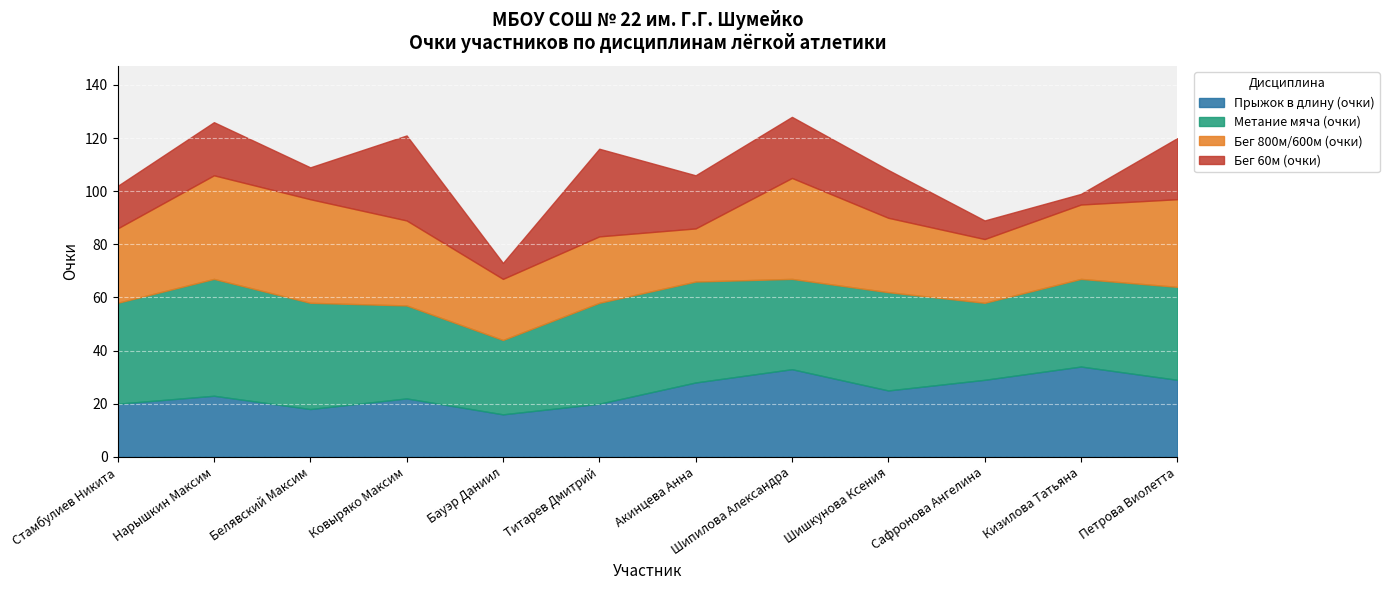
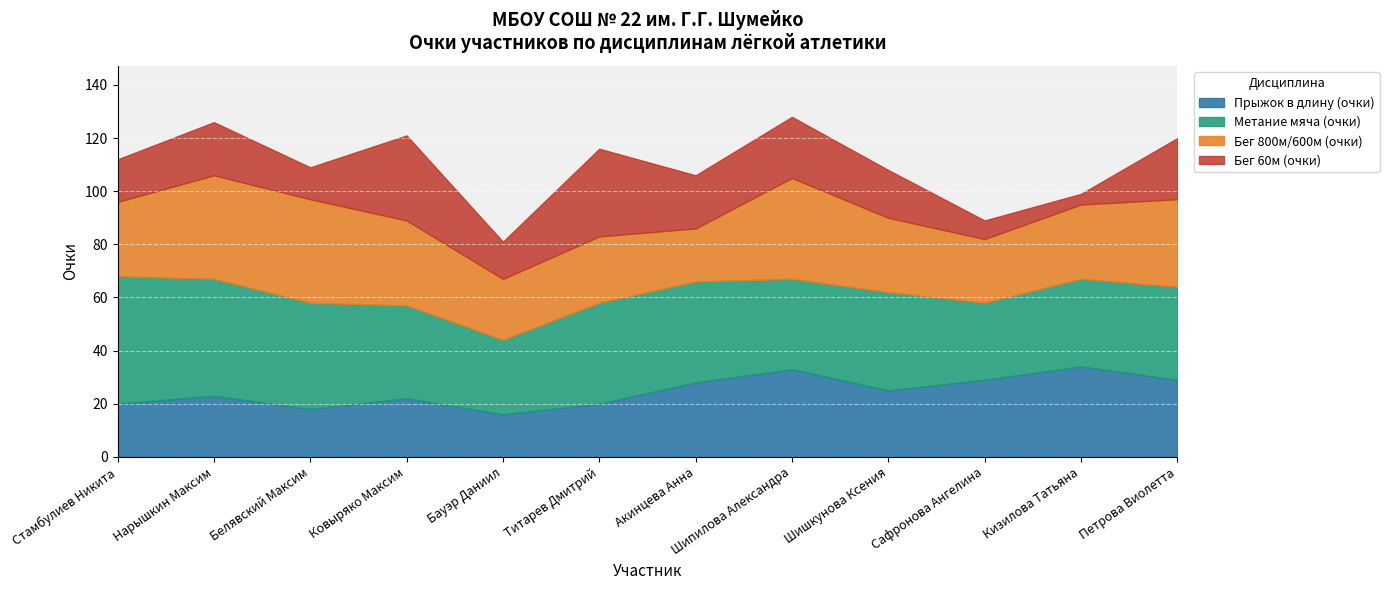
Метание мяча (очки), Стамбулиев Никита: 38 -> 48
Бег 60м (очки), Бауэр Даниил: 6 -> 14
